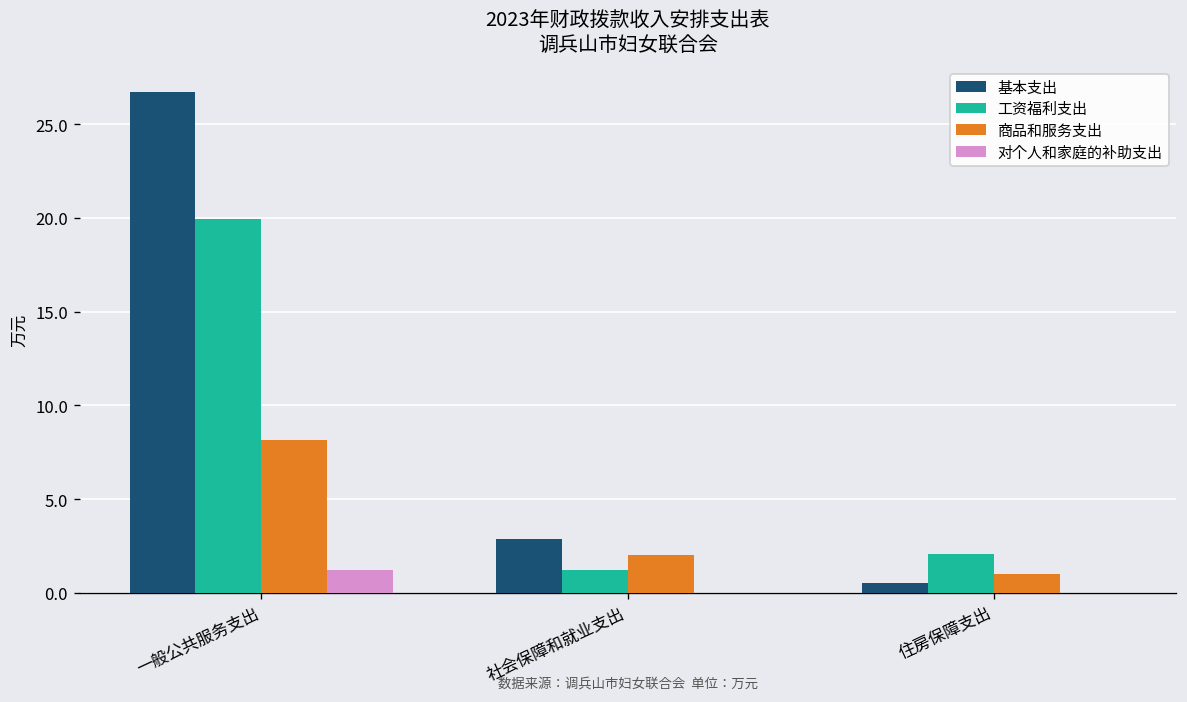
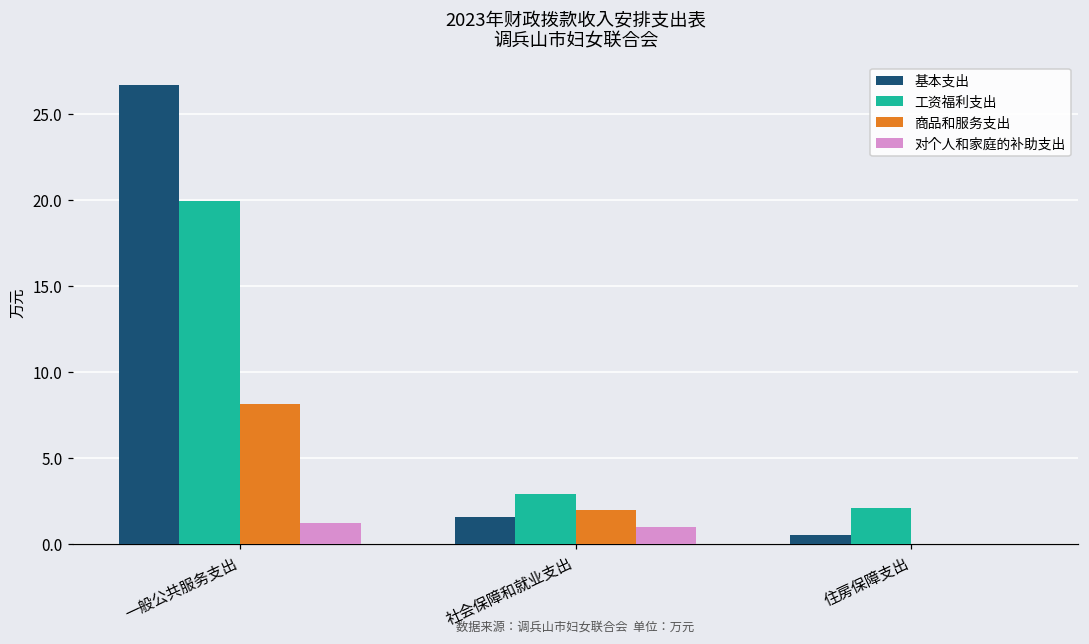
基本支出, 社会保障和就业支出: 2.9 -> 1.6
工资福利支出, 社会保障和就业支出: 1.2 -> 2.9
对个人和家庭的补助支出, 社会保障和就业支出: 0 -> 1
商品和服务支出, 住房保障支出: 1 -> 0
